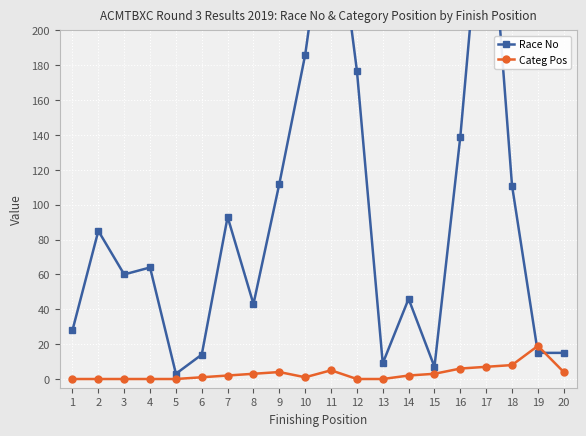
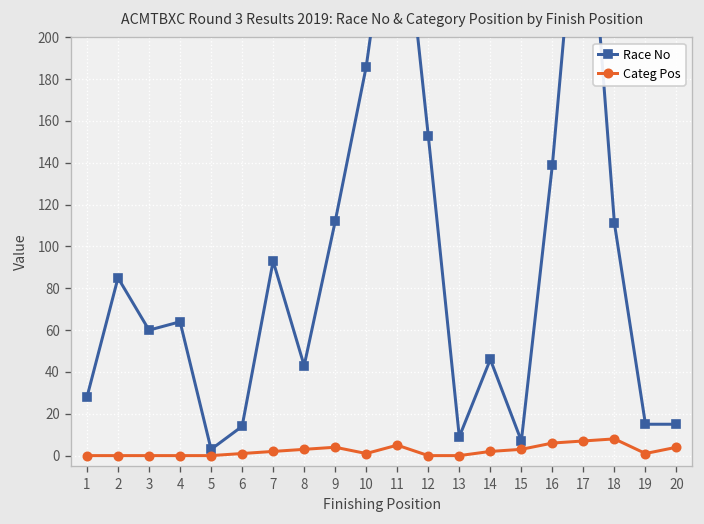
Race No, 12: 177 -> 153
Categ Pos, 19: 19 -> 1
